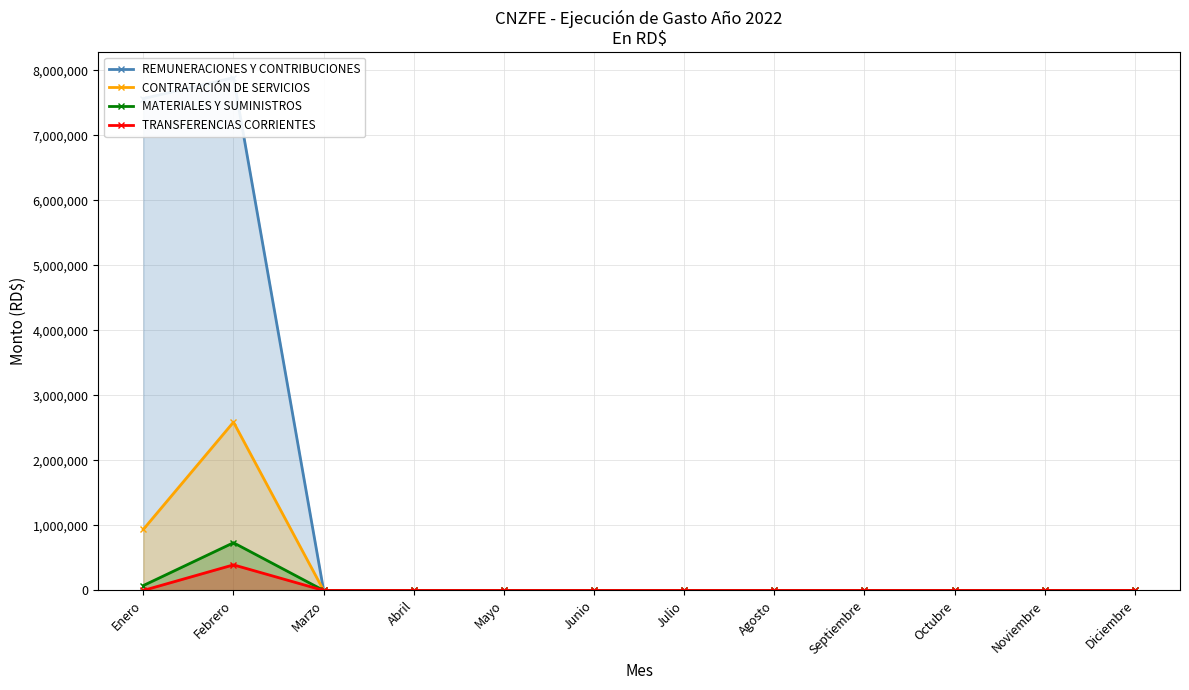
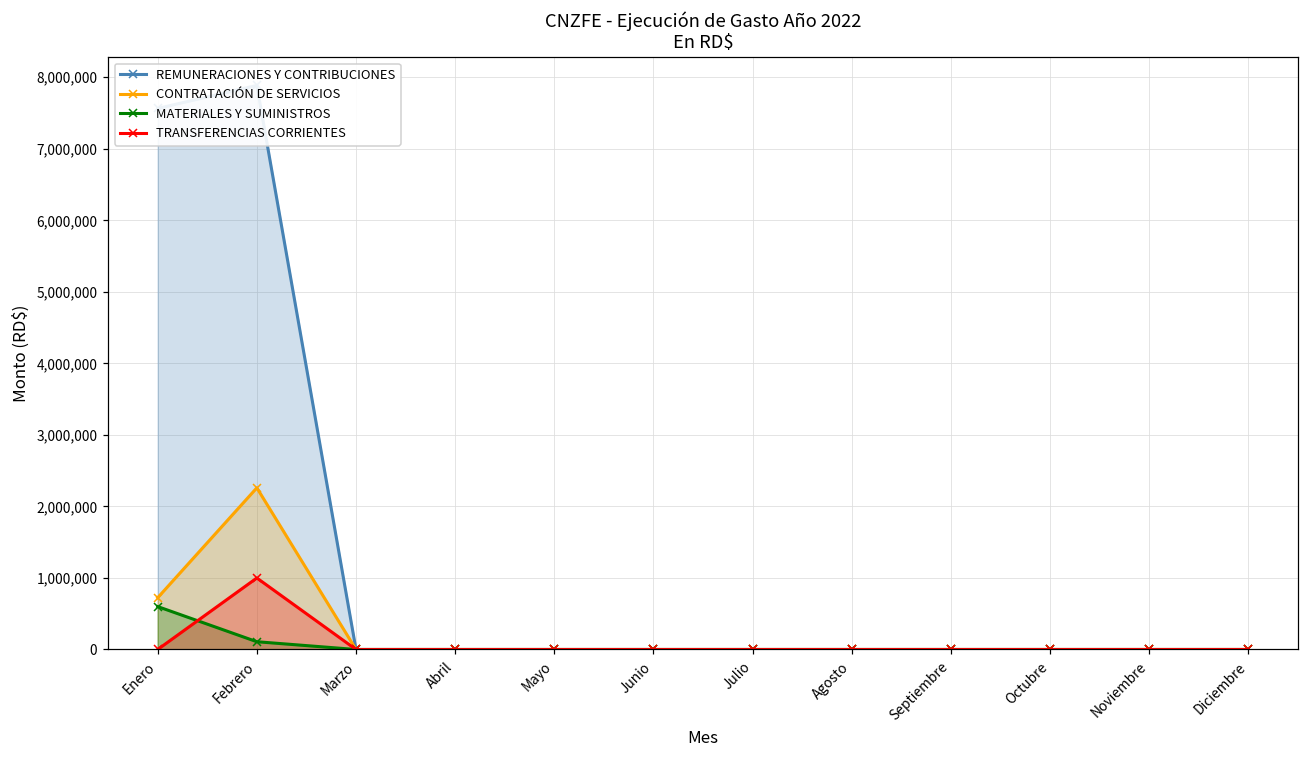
CONTRATACIÓN DE SERVICIOS, Enero: 900,000 -> 700,000
MATERIALES Y SUMINISTROS, Enero: 100,000 -> 600,000
CONTRATACIÓN DE SERVICIOS, Febrero: 2,600,000 -> 2,300,000
MATERIALES Y SUMINISTROS, Febrero: 700,000 -> 100,000
TRANSFERENCIAS CORRIENTES, Febrero: 400,000 -> 1,000,000
